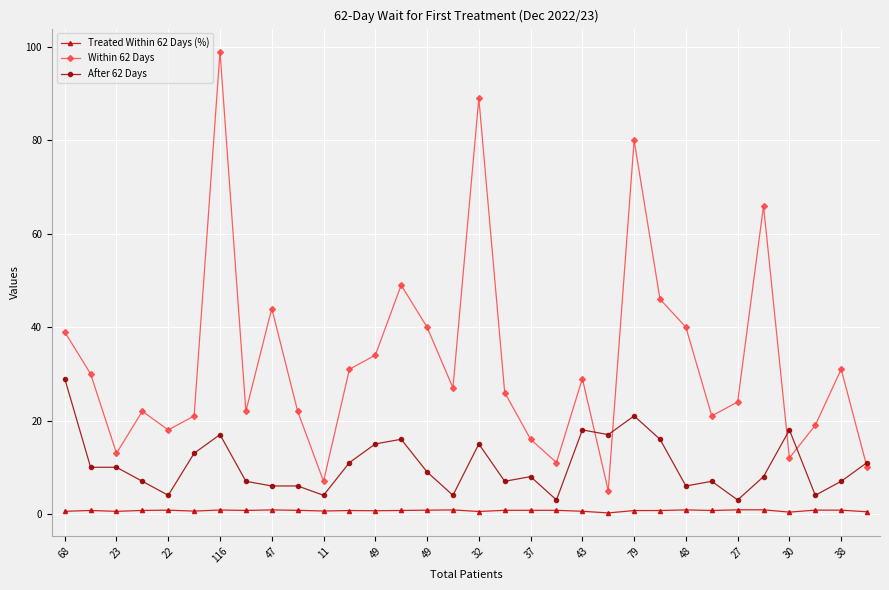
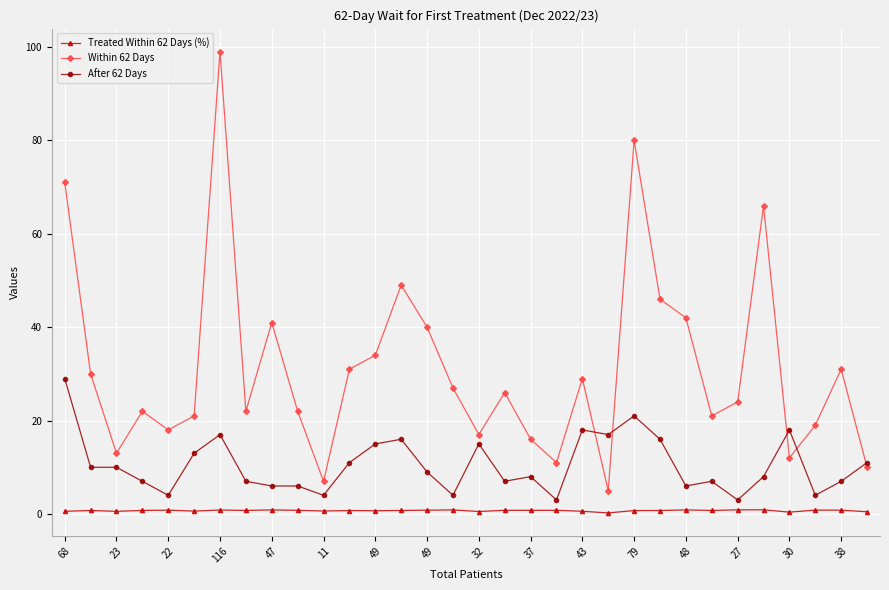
Within 62 Days, 68: 39 -> 71
Within 62 Days, 47: 44 -> 41
Within 62 Days, 32: 89 -> 17
Within 62 Days, 48: 40 -> 42
